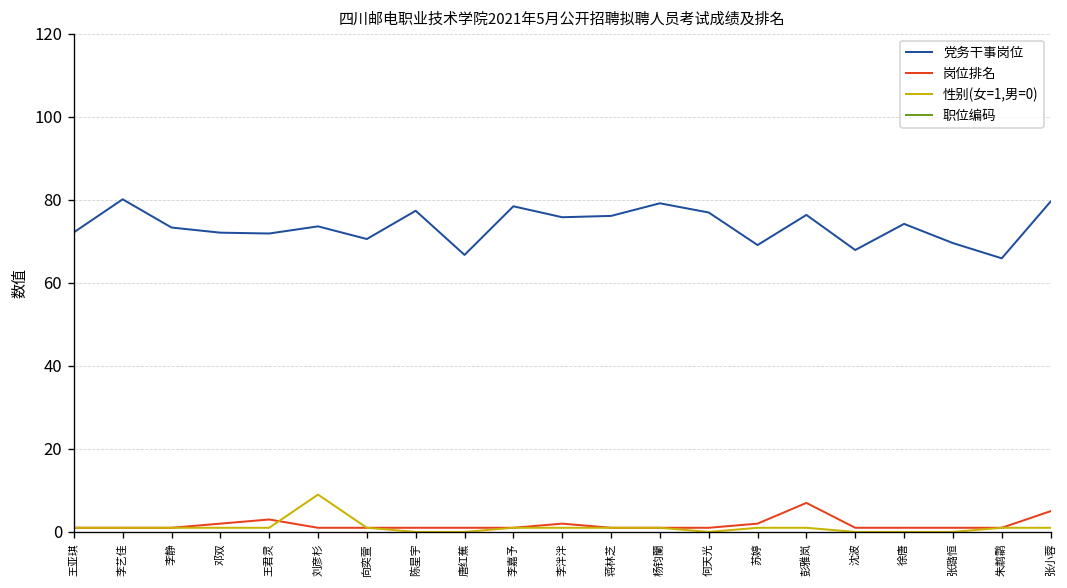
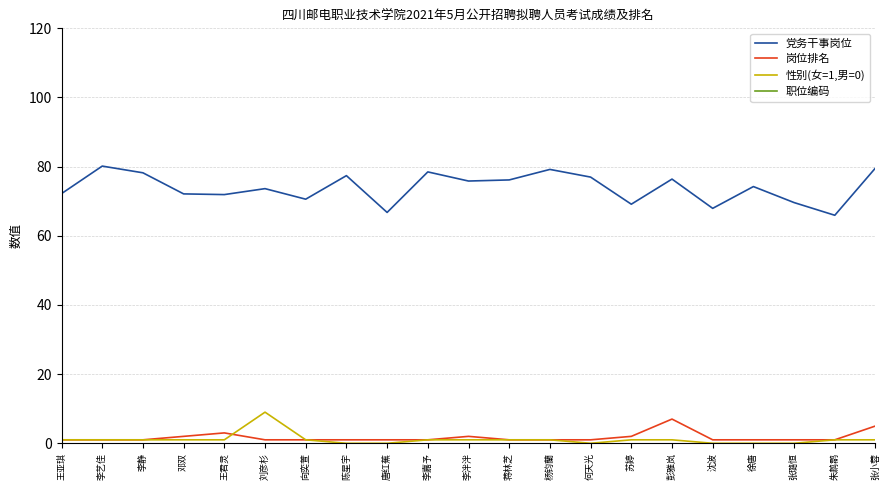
党务干事岗位, 李静: 73 -> 78
